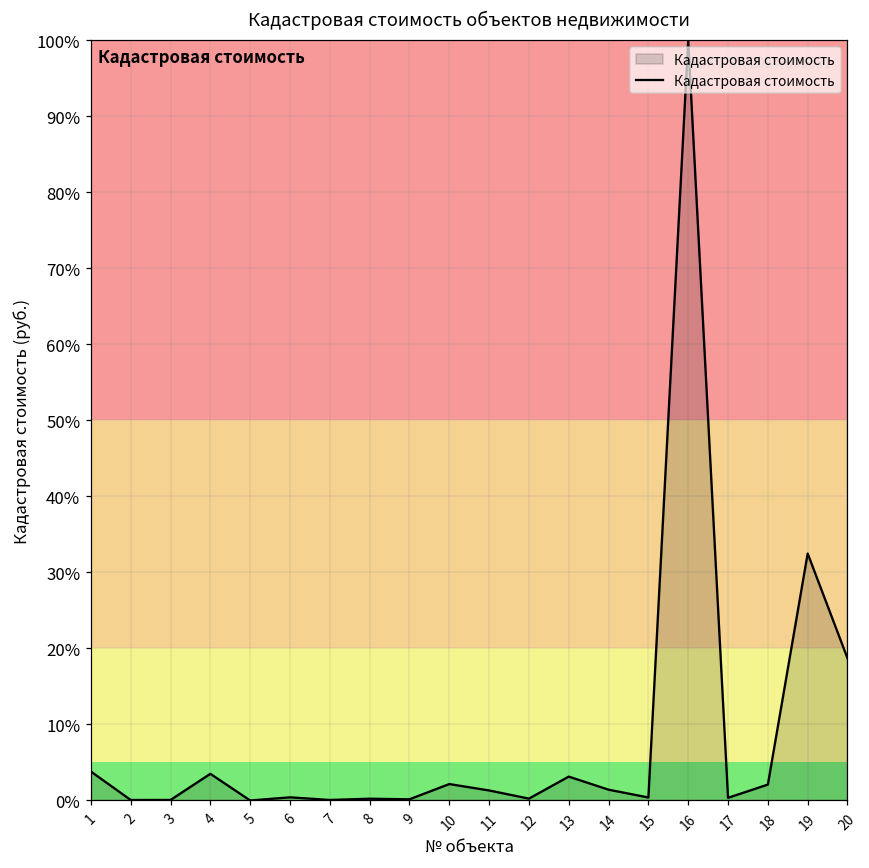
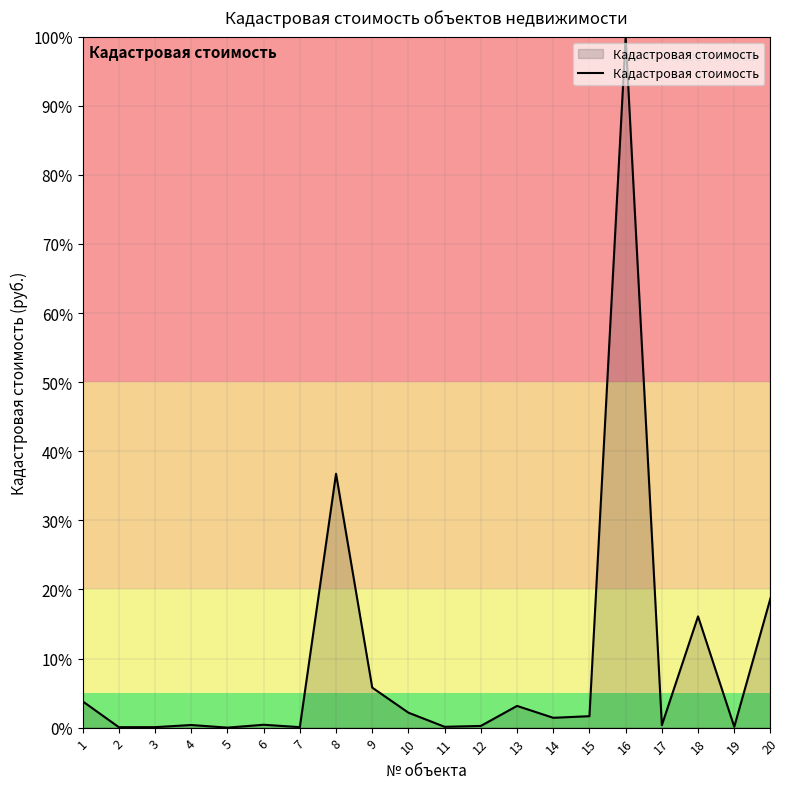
4: 4% -> 0%
8: 0% -> 37%
9: 0% -> 6%
11: 1% -> 0%
15: 0% -> 2%
18: 2% -> 16%
19: 32% -> 0%
